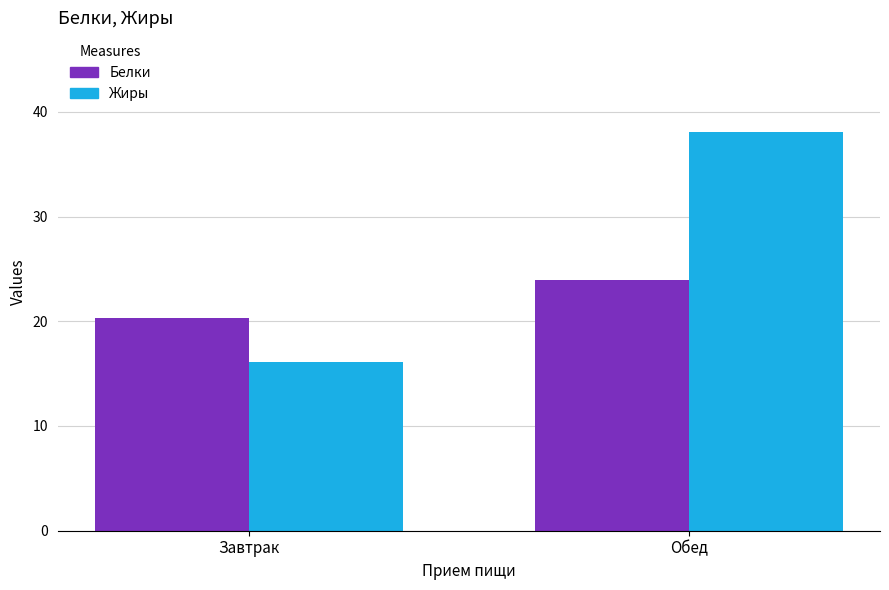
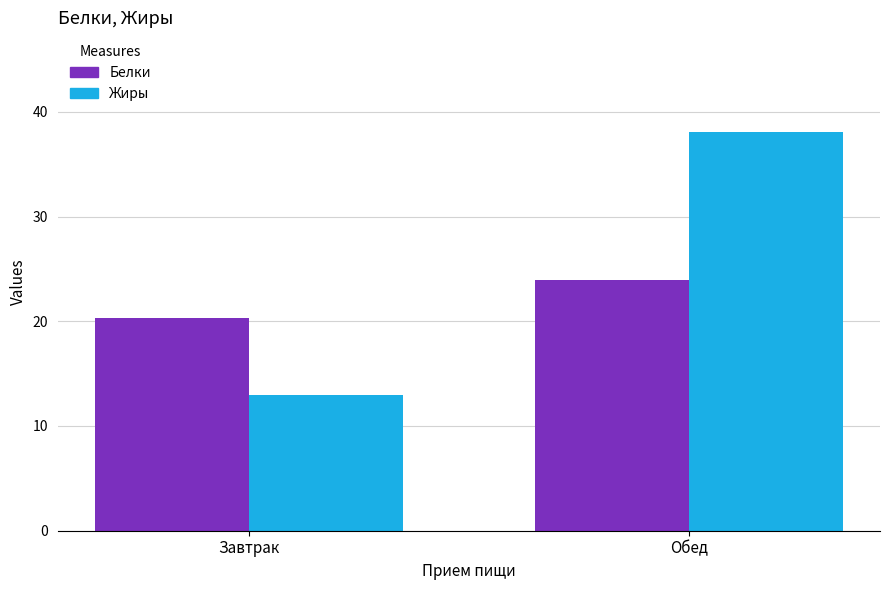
Жиры, Завтрак: 16.1 -> 13.0
